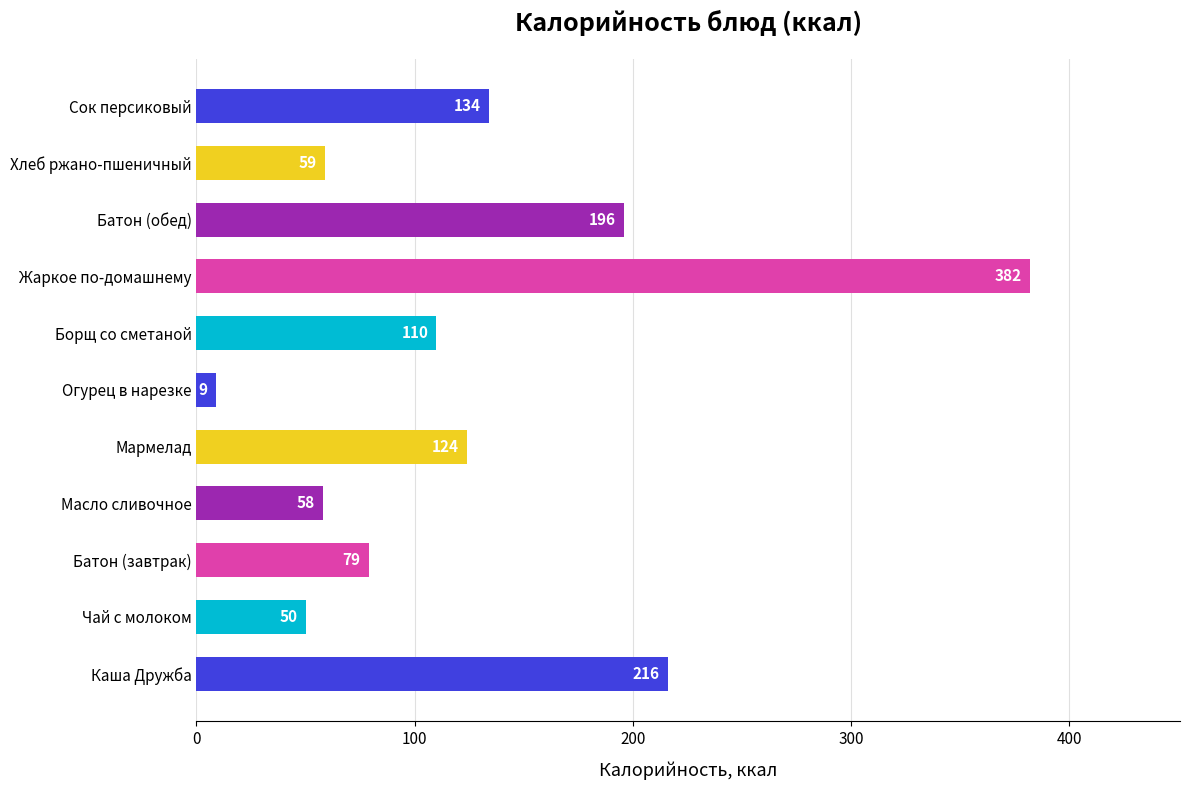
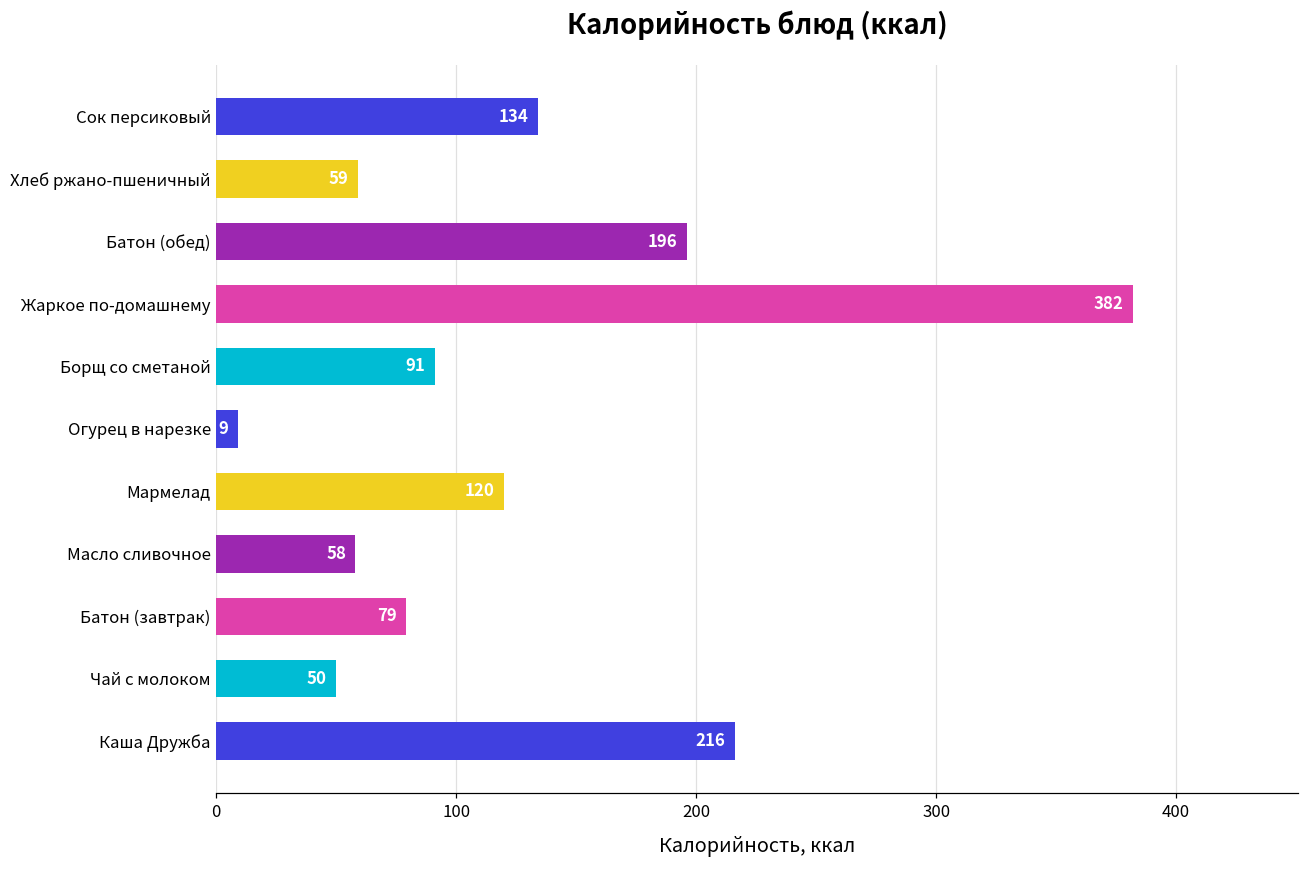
Борщ со сметаной: 110 -> 91
Мармелад: 124 -> 120
